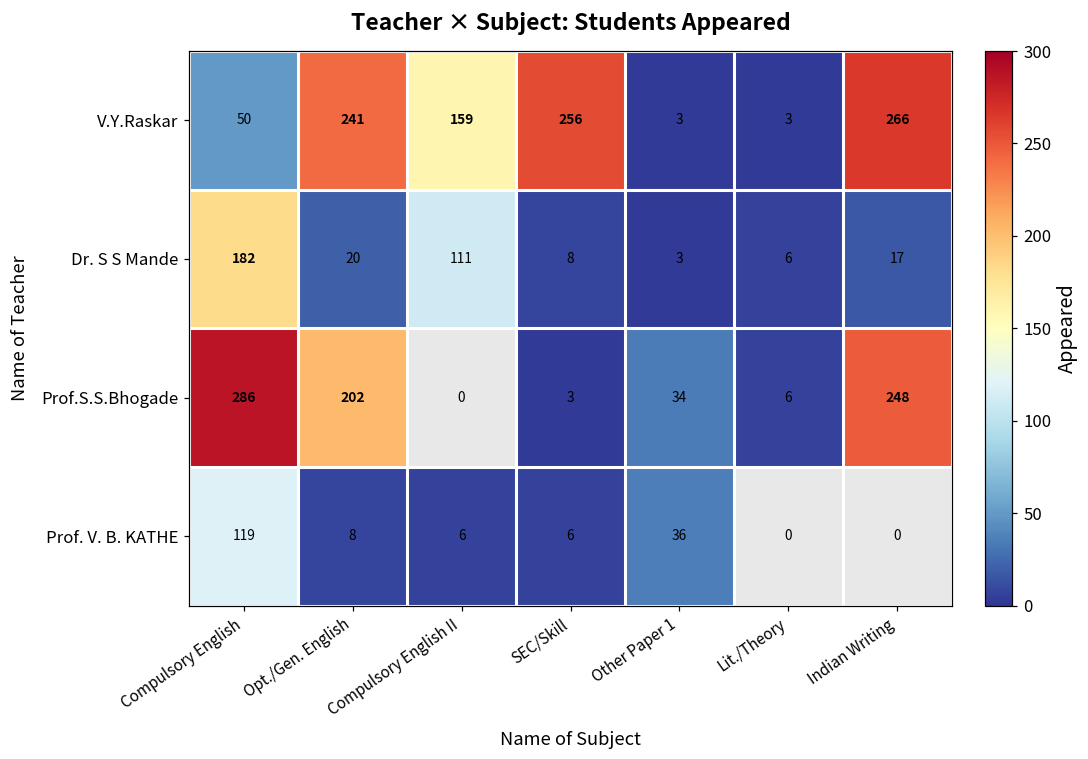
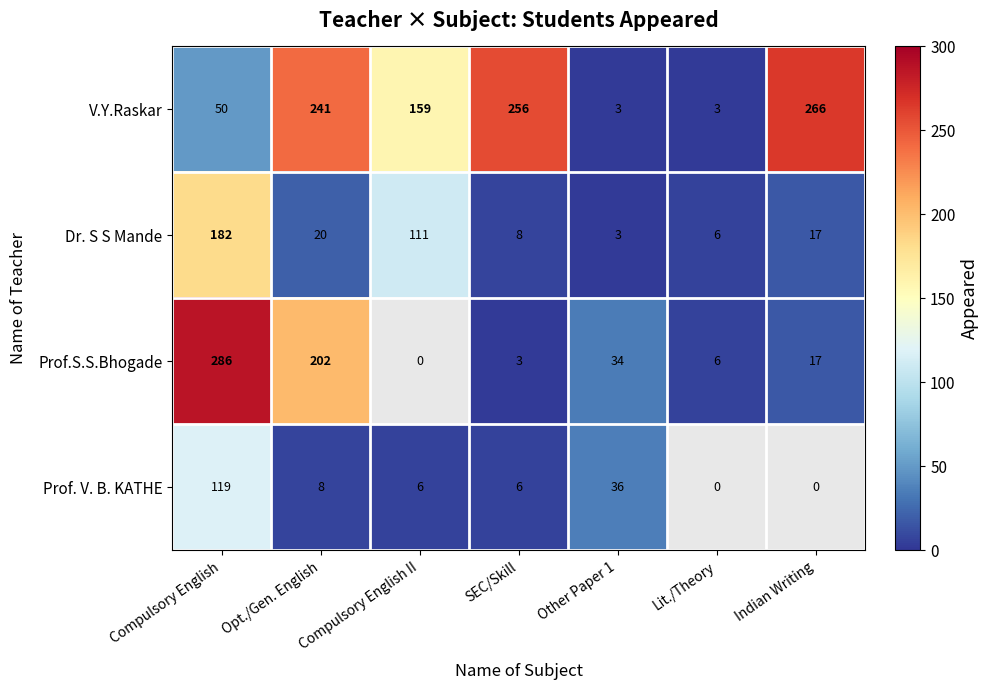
Prof.S.S.Bhogade, Indian Writing: 248 -> 17
